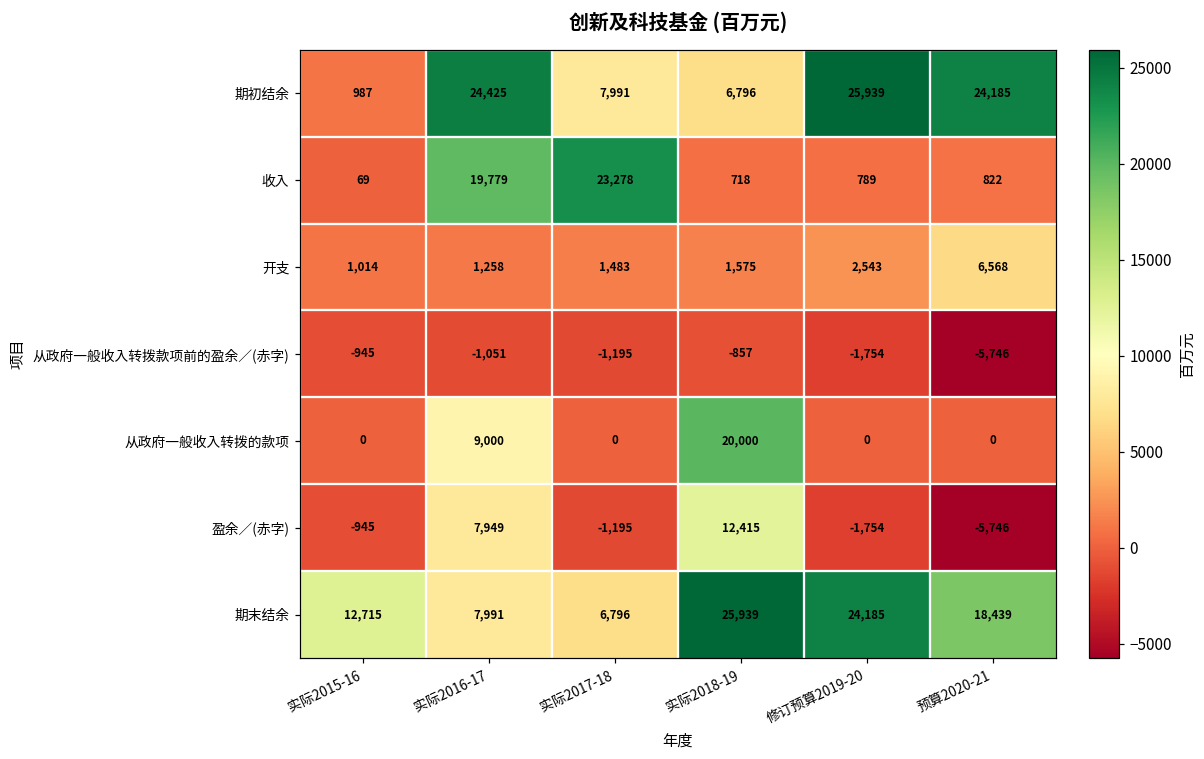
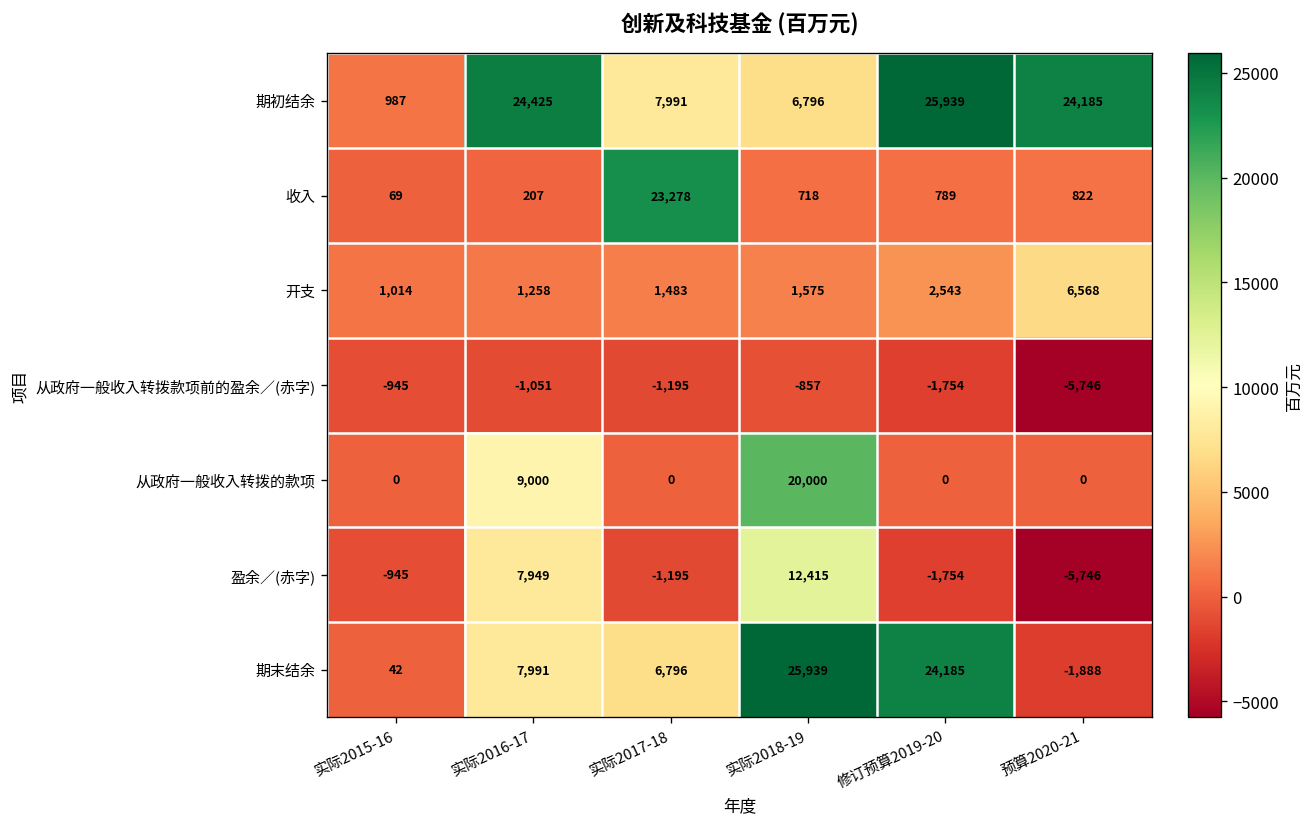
收入, 实际2016-17: 19,779 -> 207
期末结余, 实际2015-16: 12,715 -> 42
期末结余, 预算2020-21: 18,439 -> -1,888
